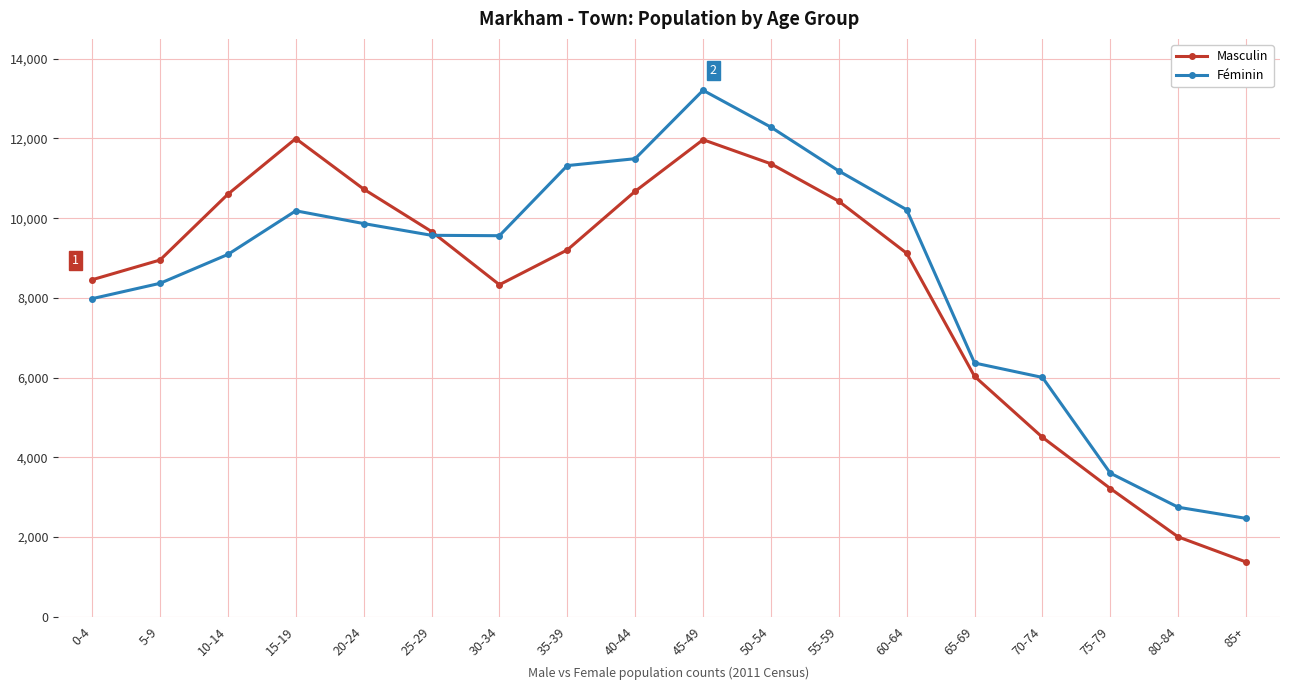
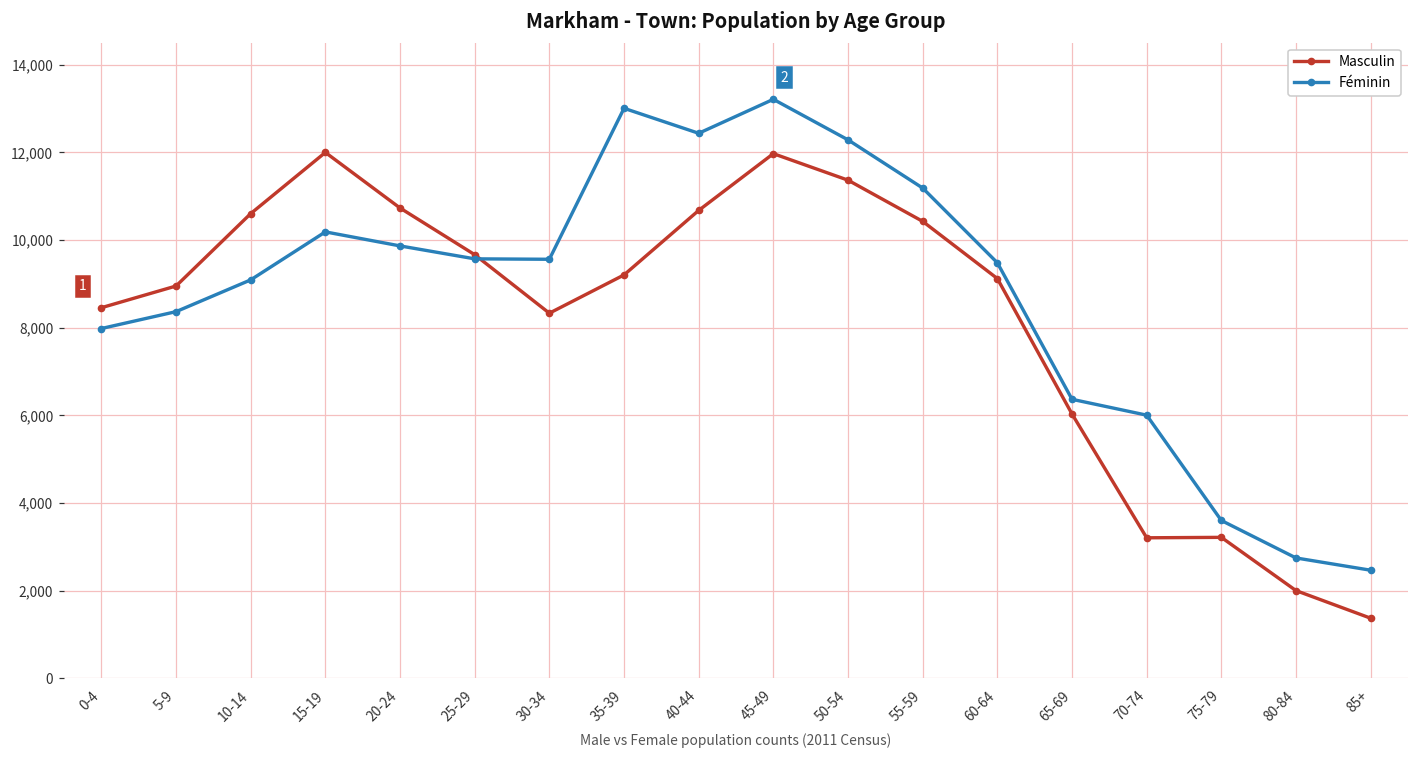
Féminin, 35-39: 11,300 -> 13,000
Féminin, 40-44: 11,500 -> 12,400
Féminin, 60-64: 10,200 -> 9,500
Masculin, 70-74: 4,500 -> 3,200
